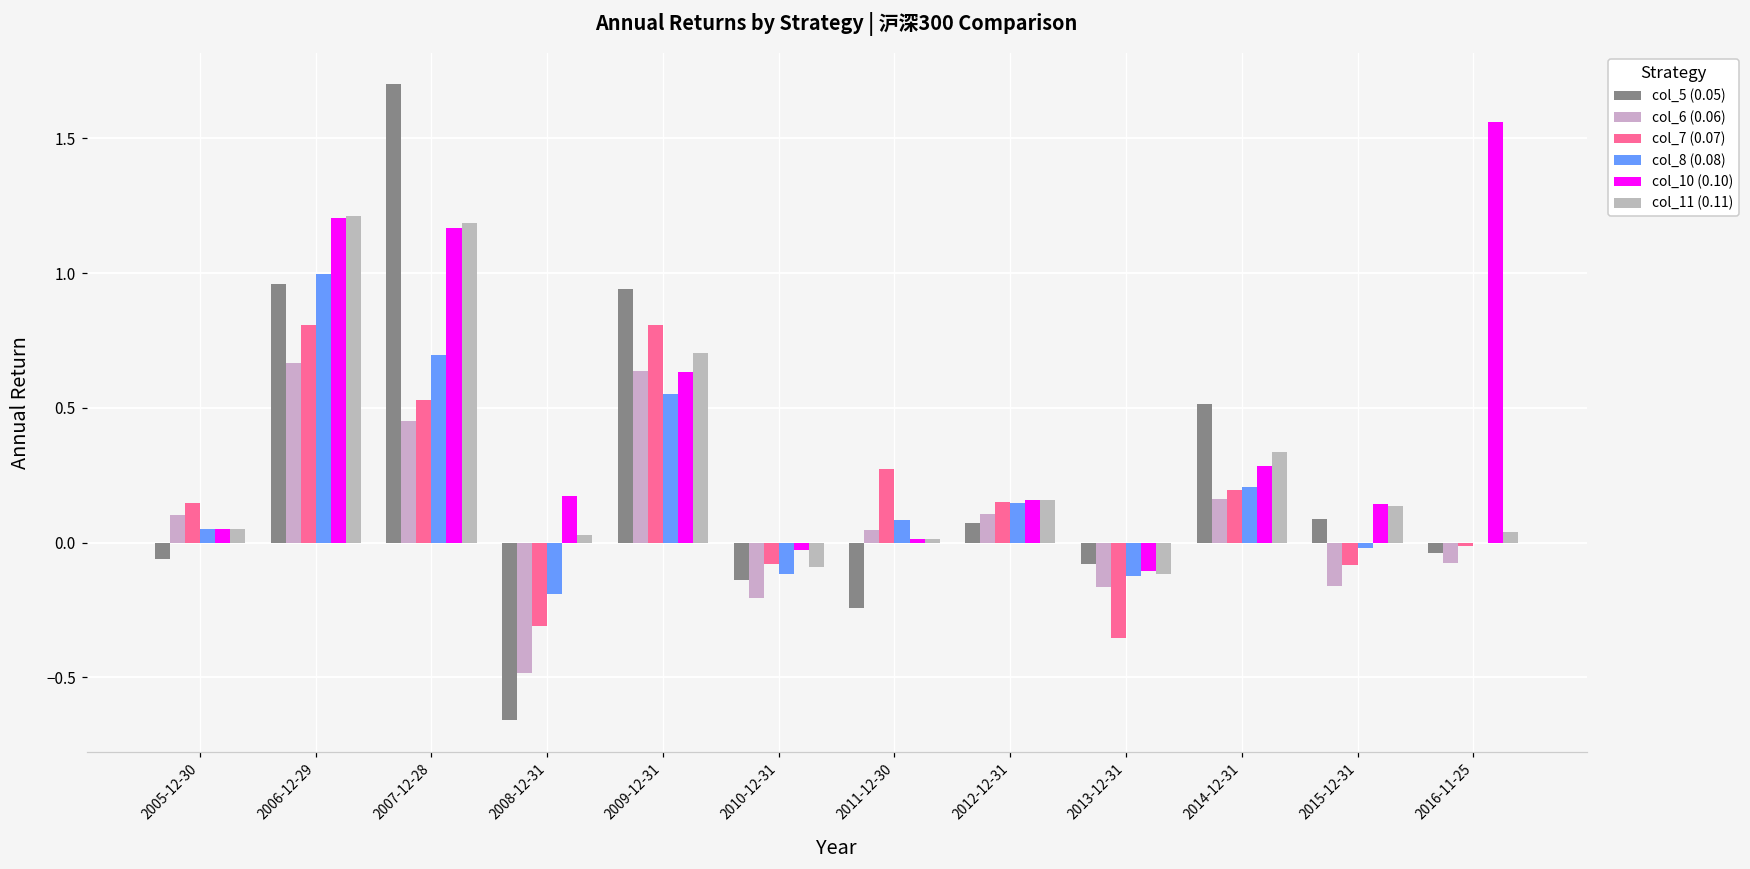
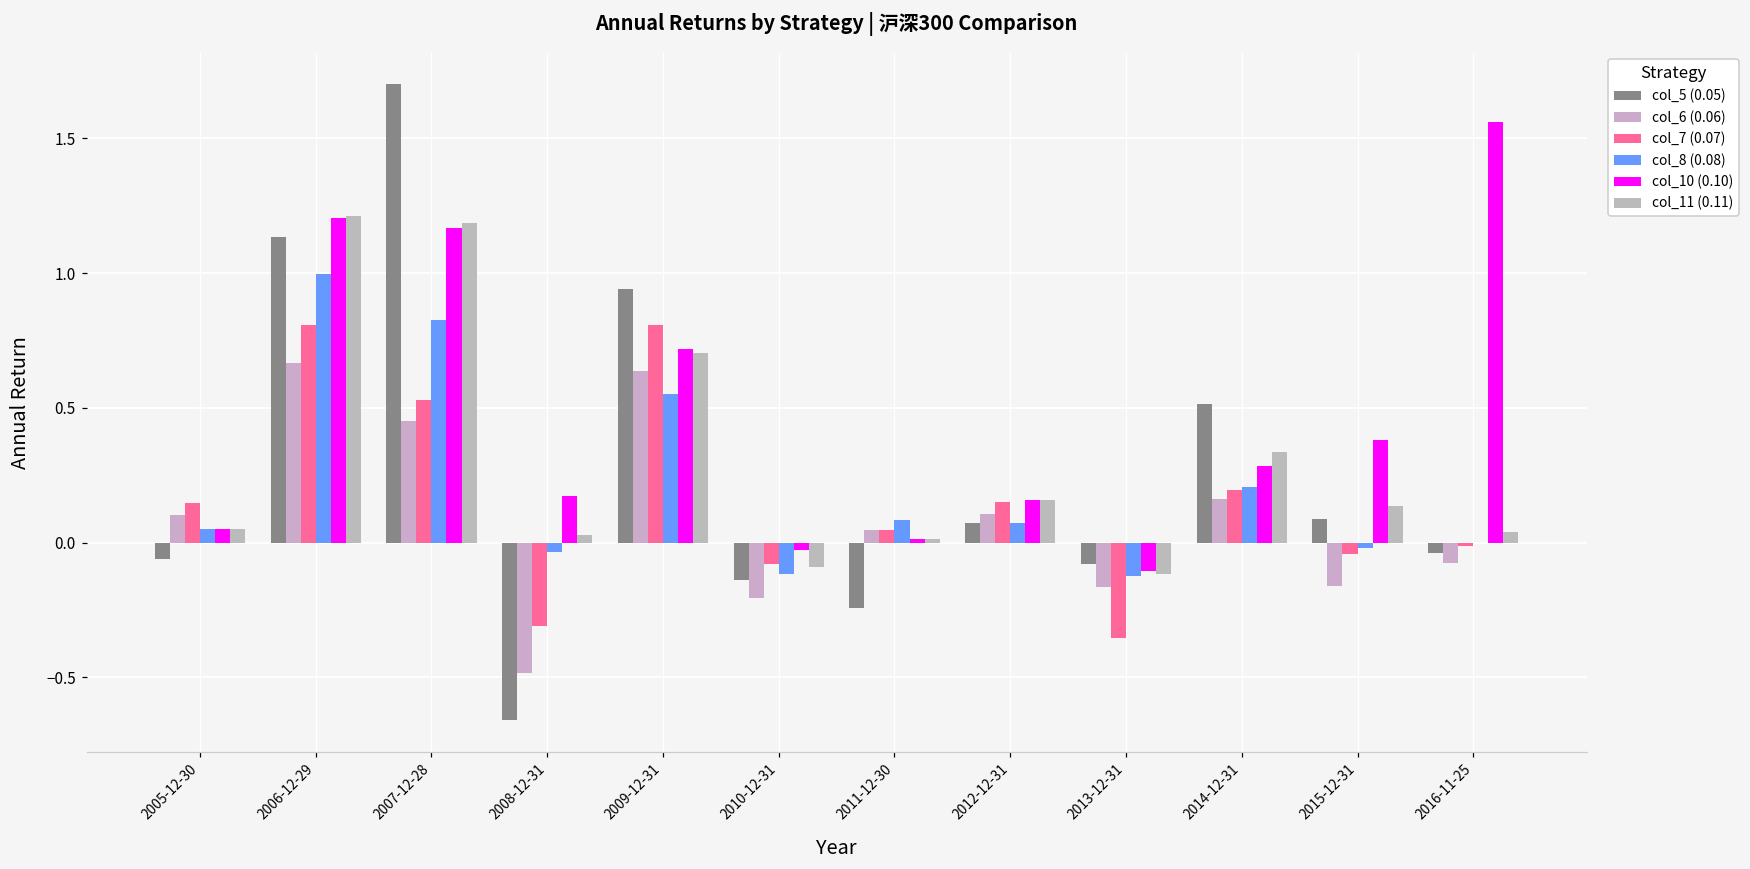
col_5 (0.05), 2006-12-29: 0.96 -> 1.13
col_8 (0.08), 2007-12-28: 0.70 -> 0.83
col_8 (0.08), 2008-12-31: -0.19 -> -0.04
col_10 (0.10), 2009-12-31: 0.63 -> 0.72
col_7 (0.07), 2011-12-30: 0.27 -> 0.05
col_8 (0.08), 2012-12-31: 0.15 -> 0.07
col_7 (0.07), 2015-12-31: -0.08 -> -0.04
col_10 (0.10), 2015-12-31: 0.14 -> 0.38
